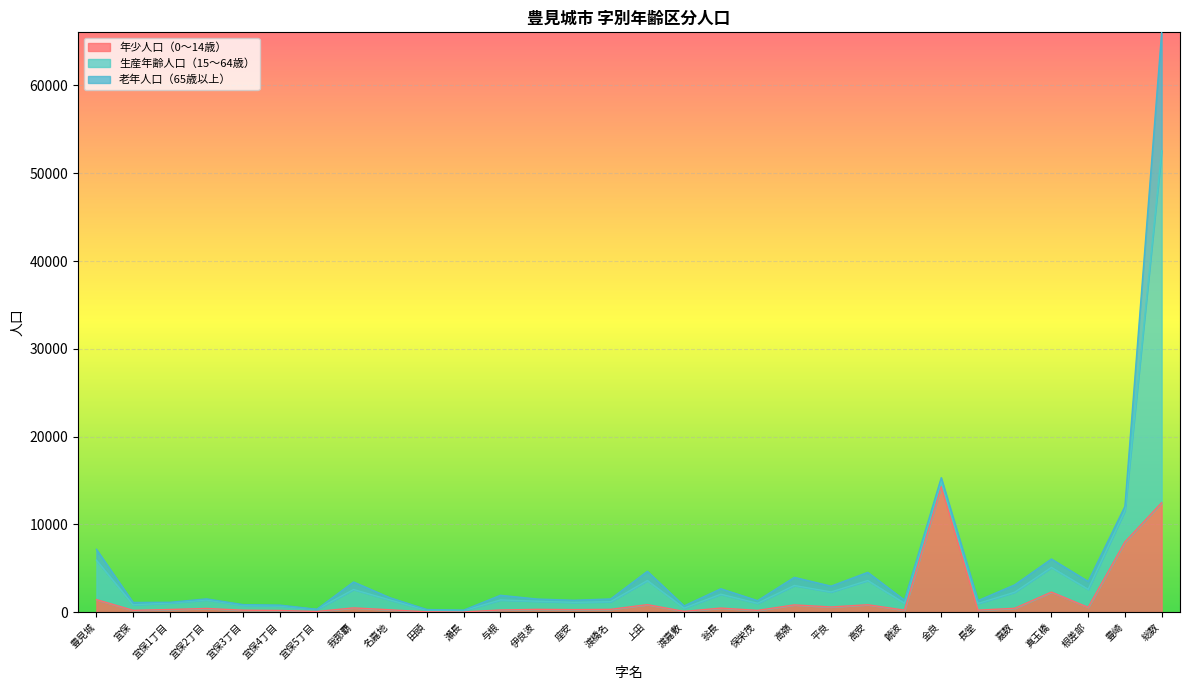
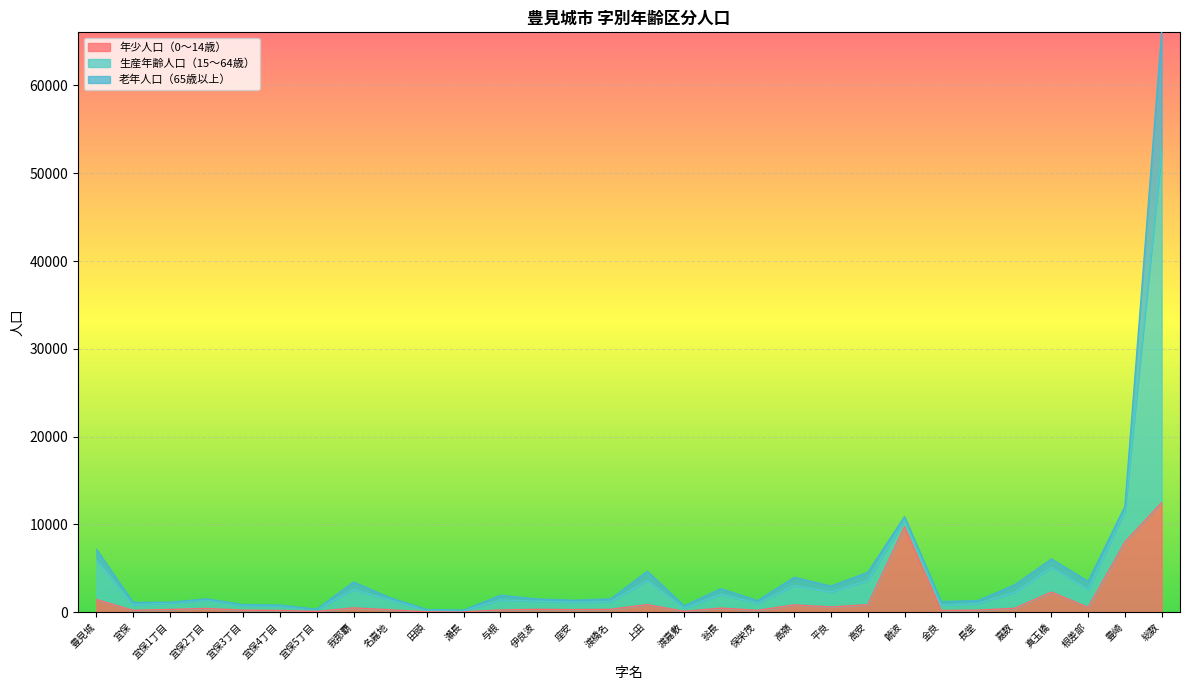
年少人口（0～14歳）, 饒波: 0 -> 10000
年少人口（0～14歳）, 金良: 14000 -> 0
